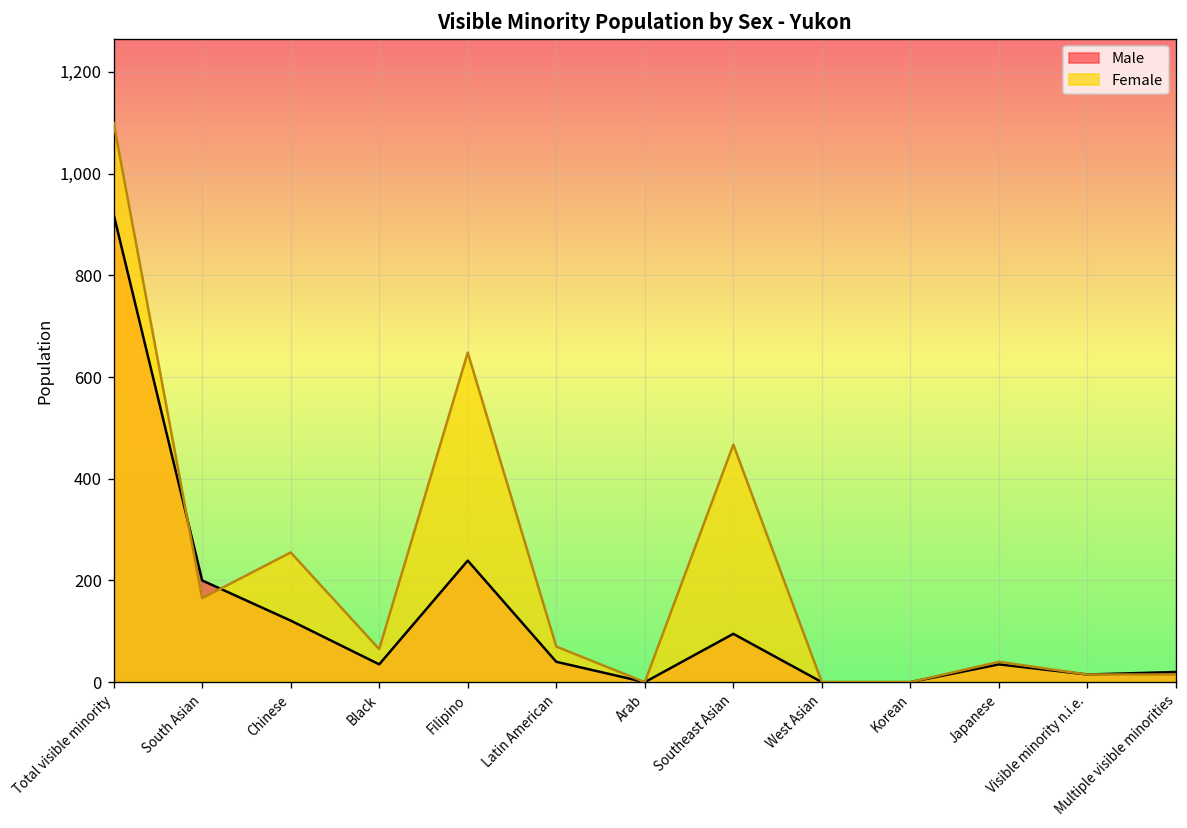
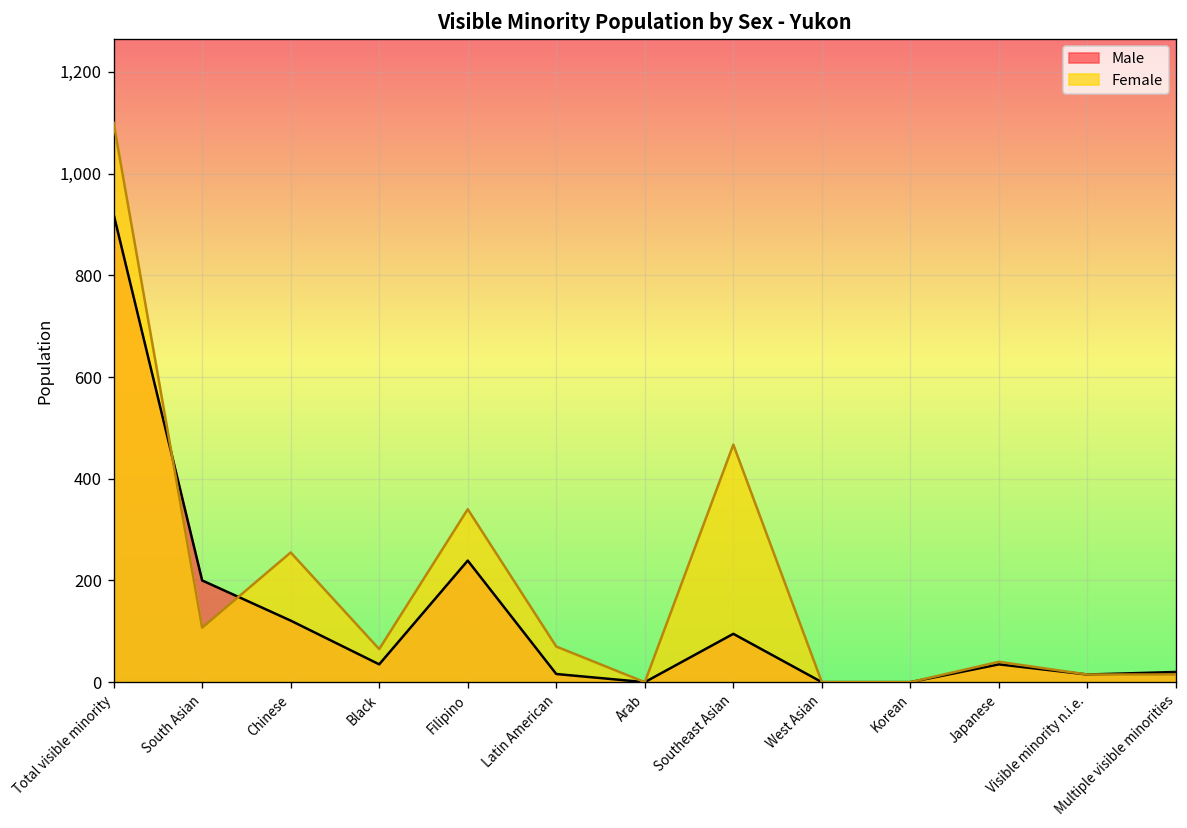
Female, South Asian: 170 -> 110
Female, Filipino: 650 -> 340
Male, Latin American: 40 -> 20
